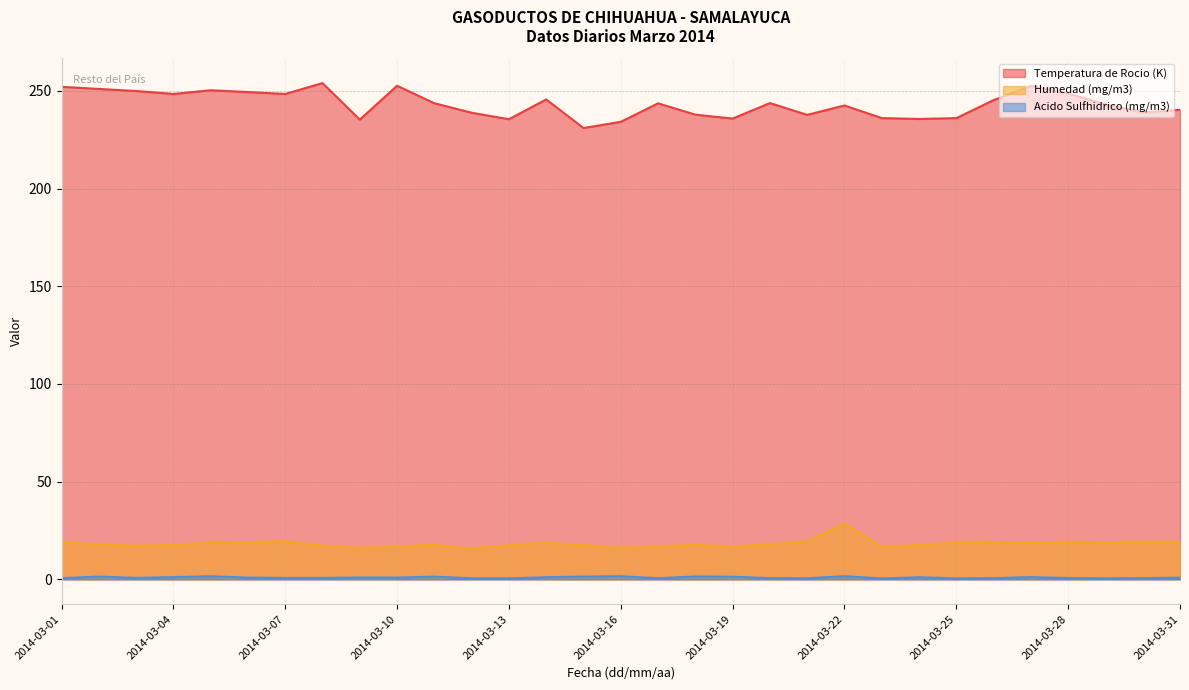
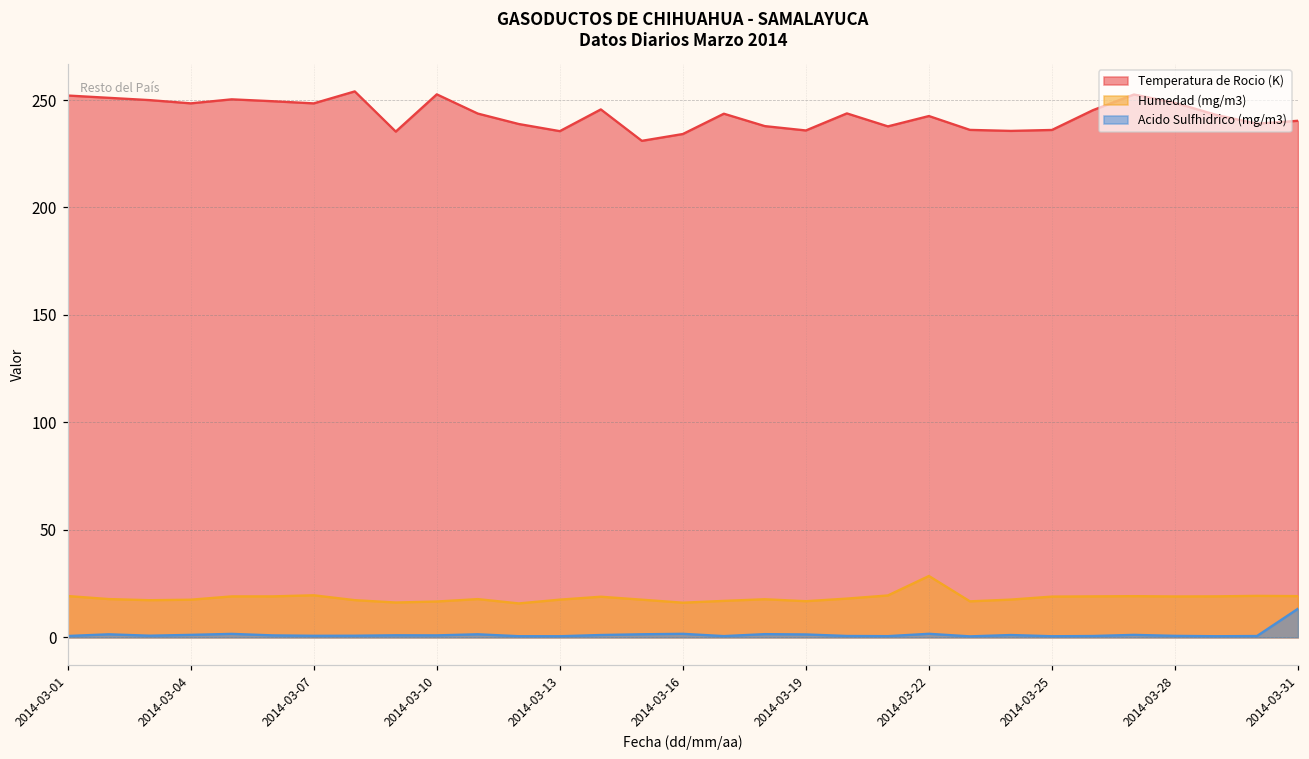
Acido Sulfhidrico (mg/m3), 2014-03-31: 1 -> 13
